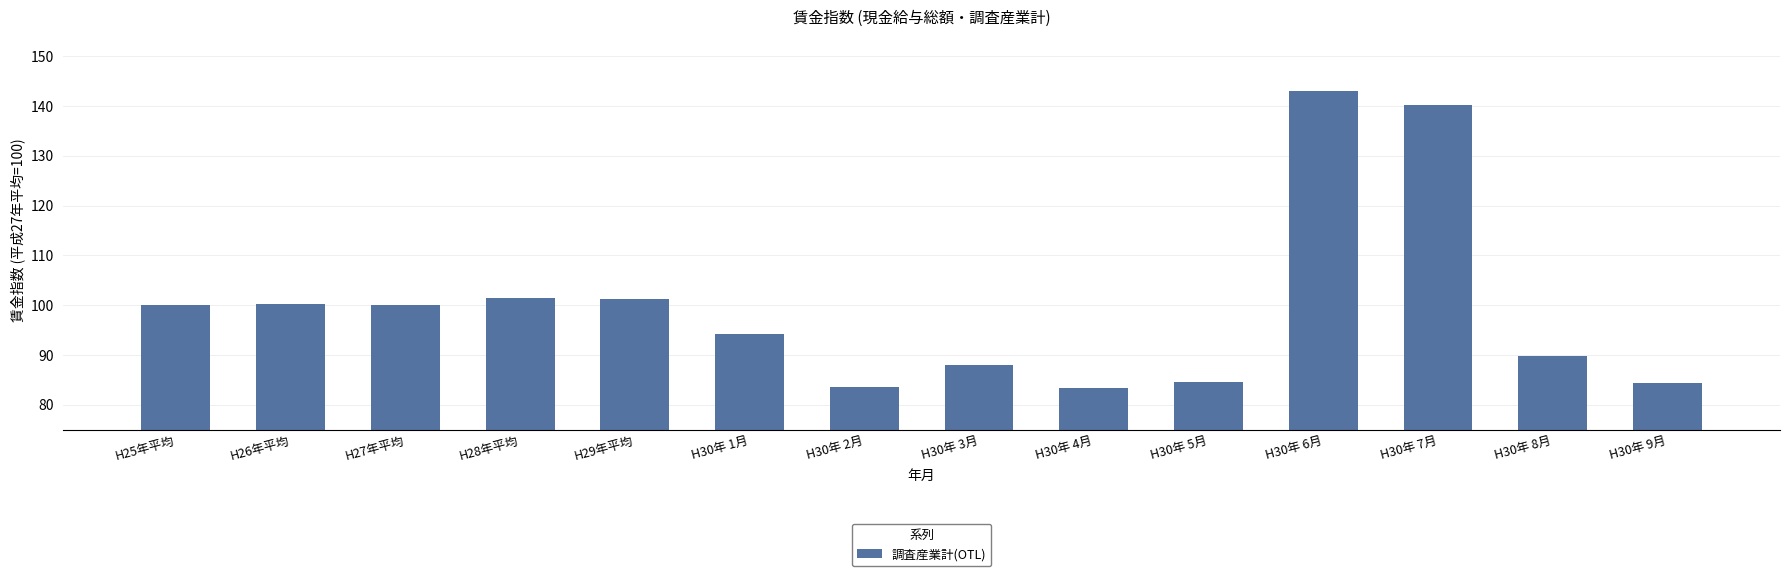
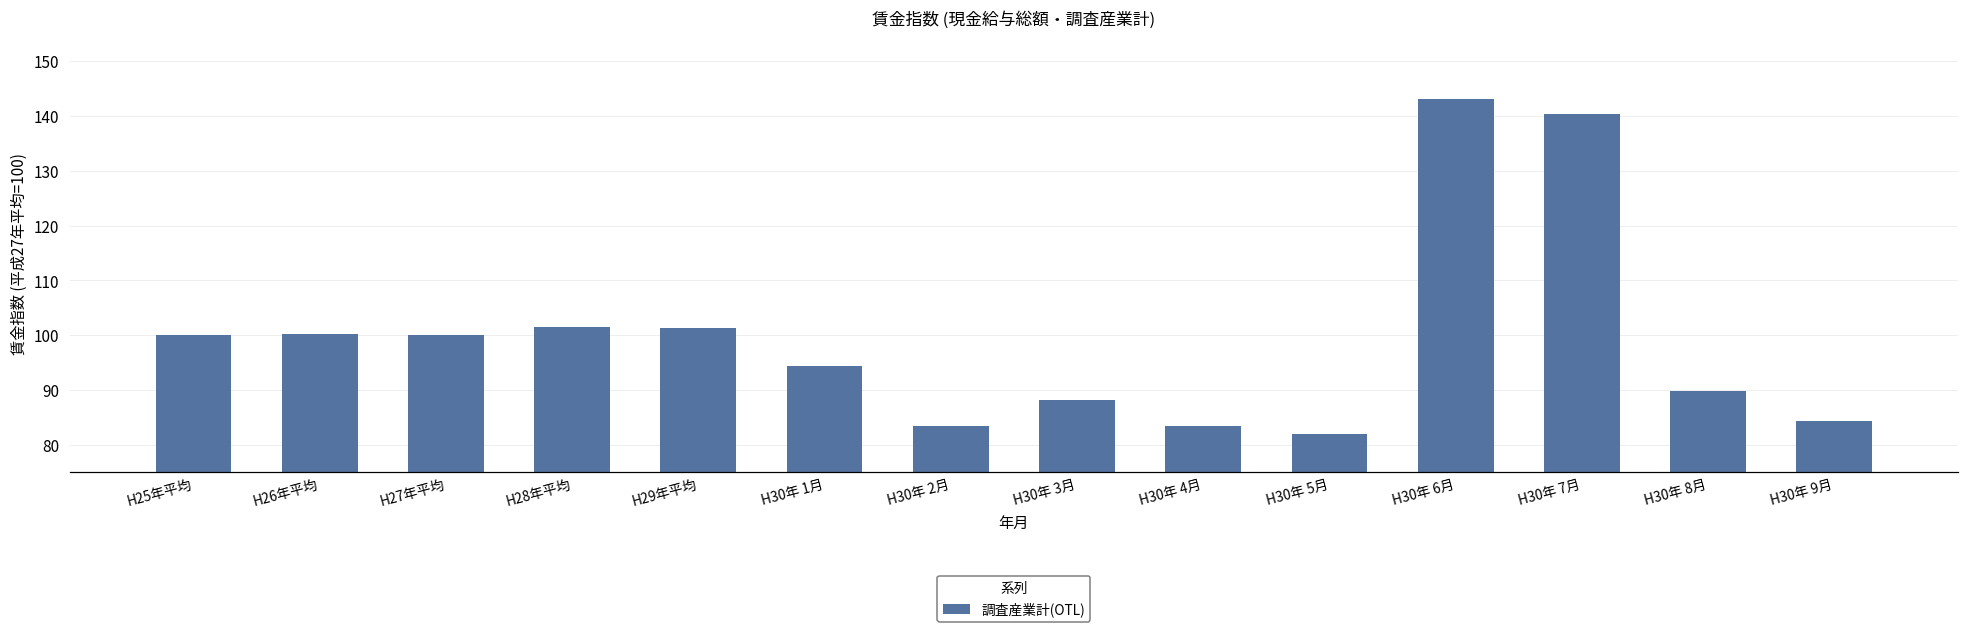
H30年 5月: 85 -> 82
